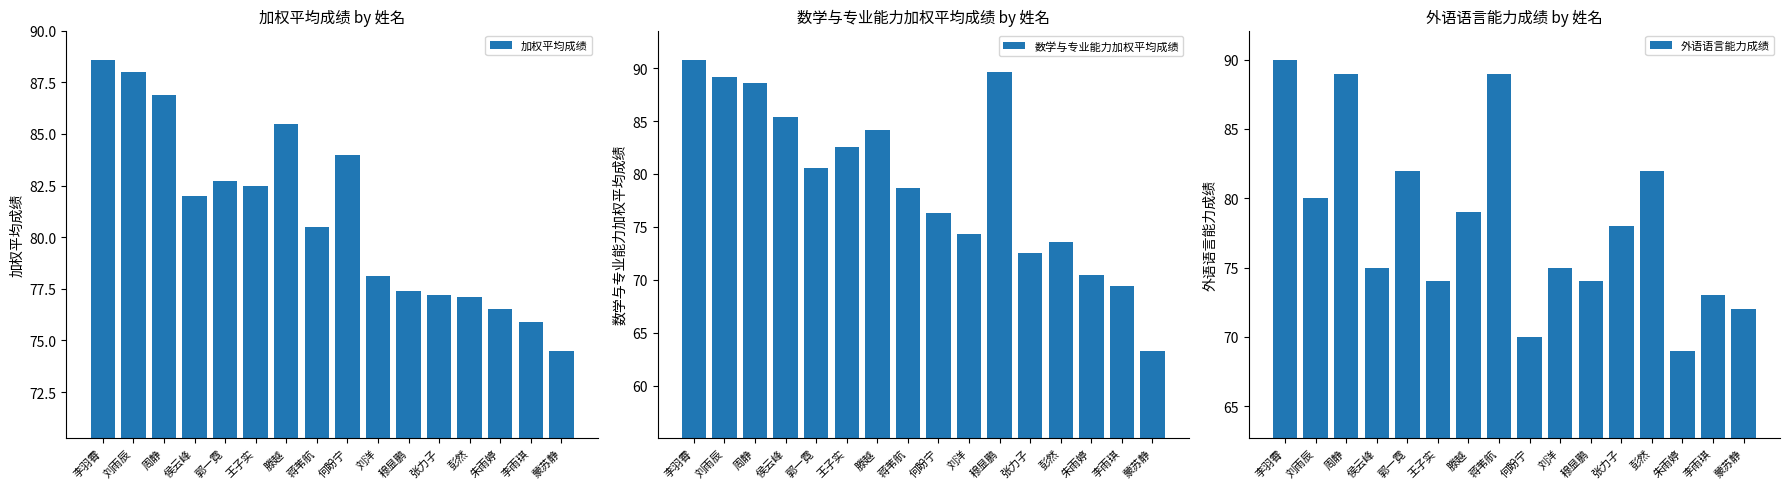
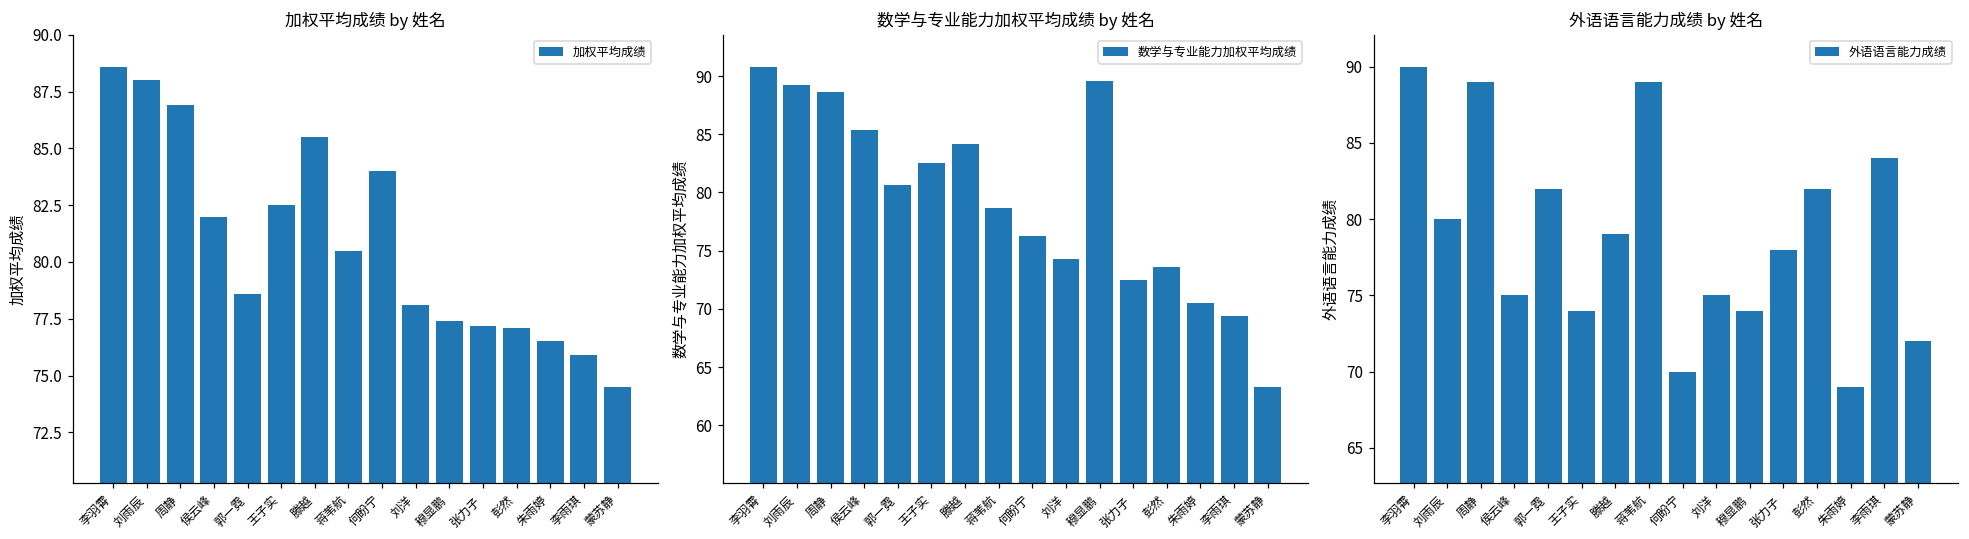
加权平均成绩 by 姓名, 郭一霓: 82.7 -> 78.6
外语语言能力成绩 by 姓名, 李雨琪: 73 -> 84
